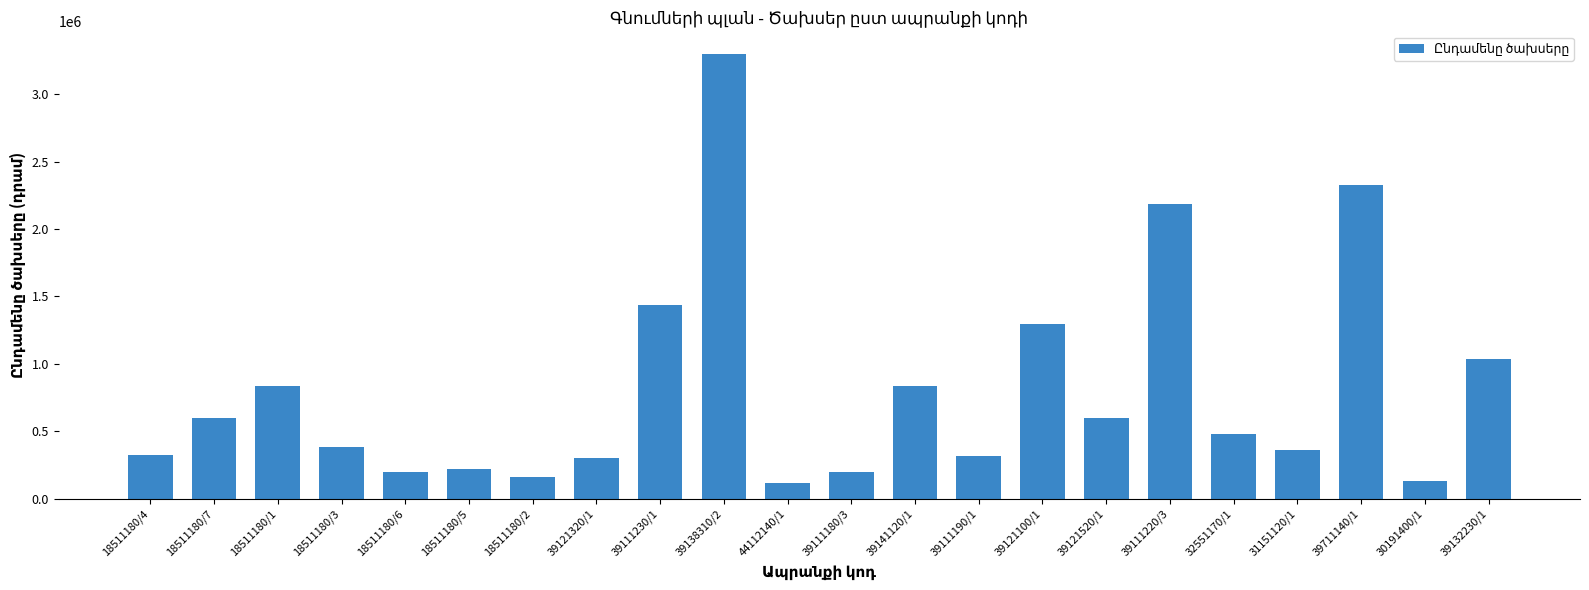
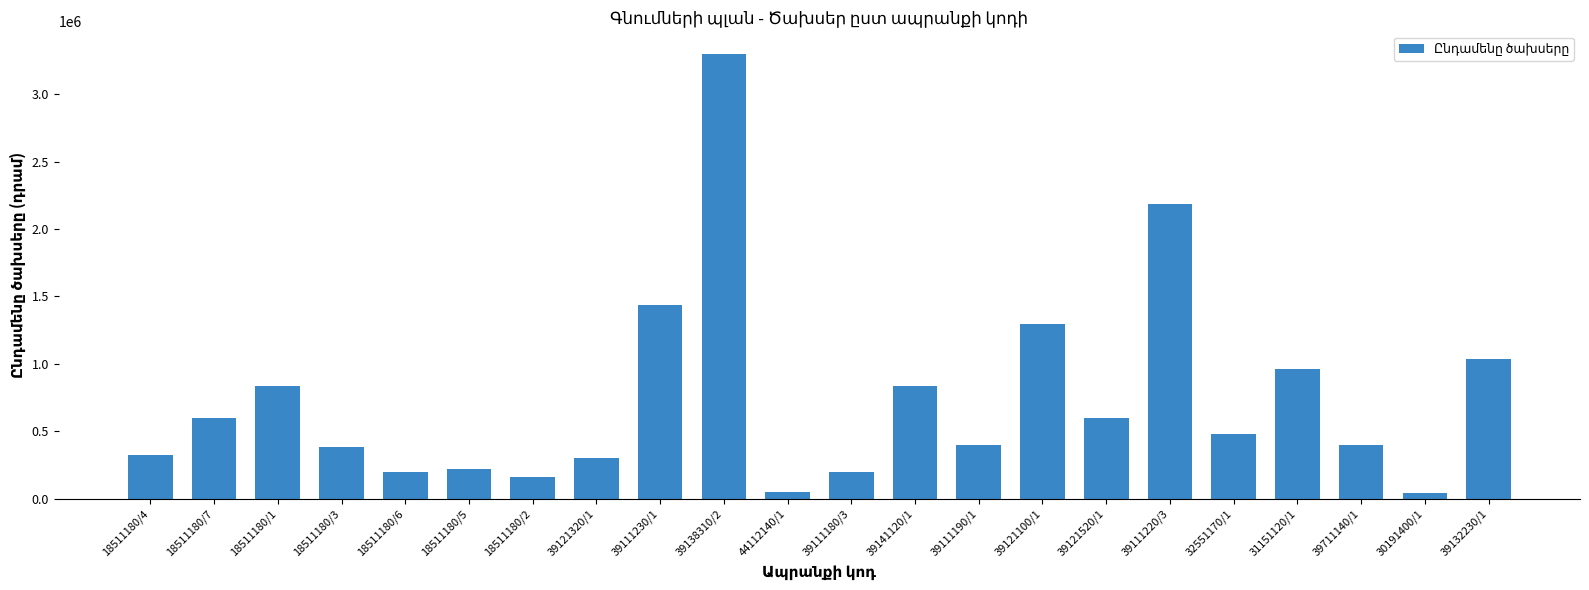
44112140/1: 120000 -> 50000
39111190/1: 320000 -> 400000
31151120/1: 360000 -> 960000
39711140/1: 2320000 -> 400000
30191400/1: 140000 -> 50000
